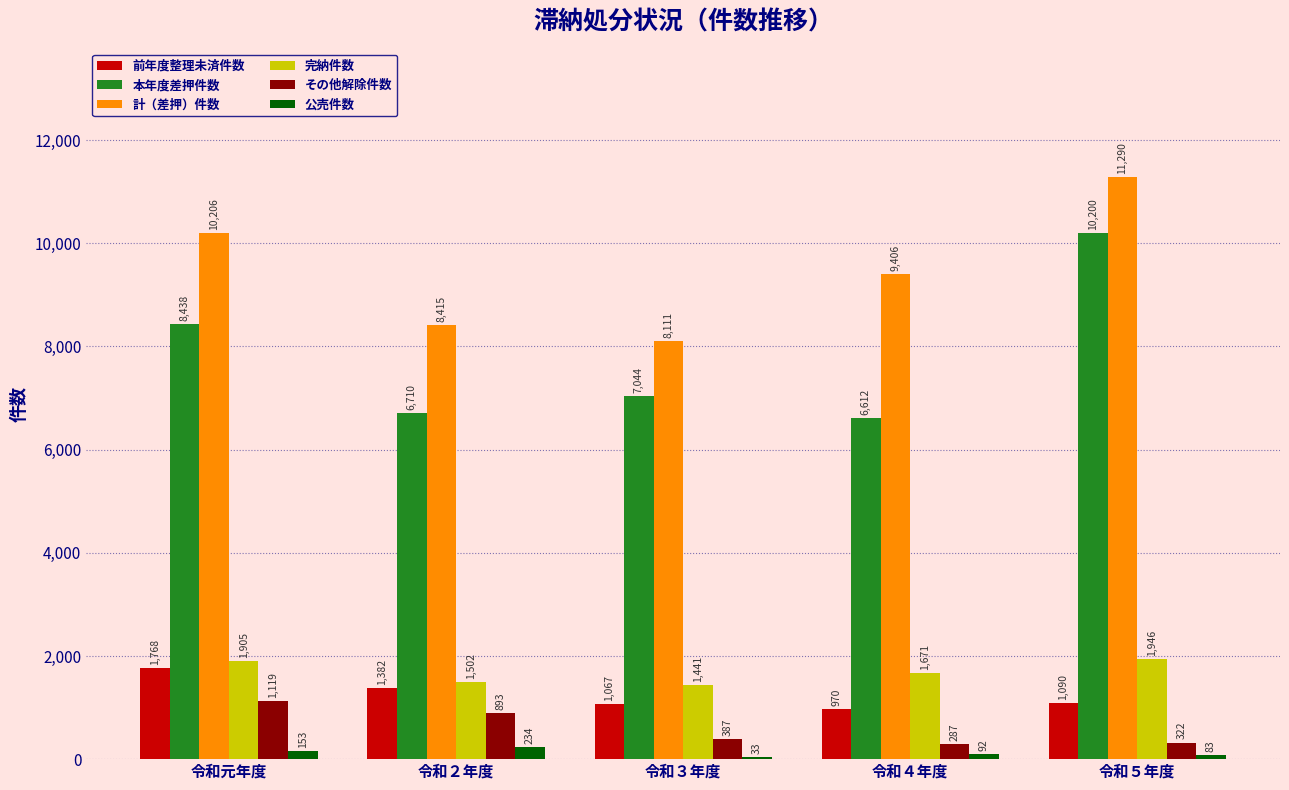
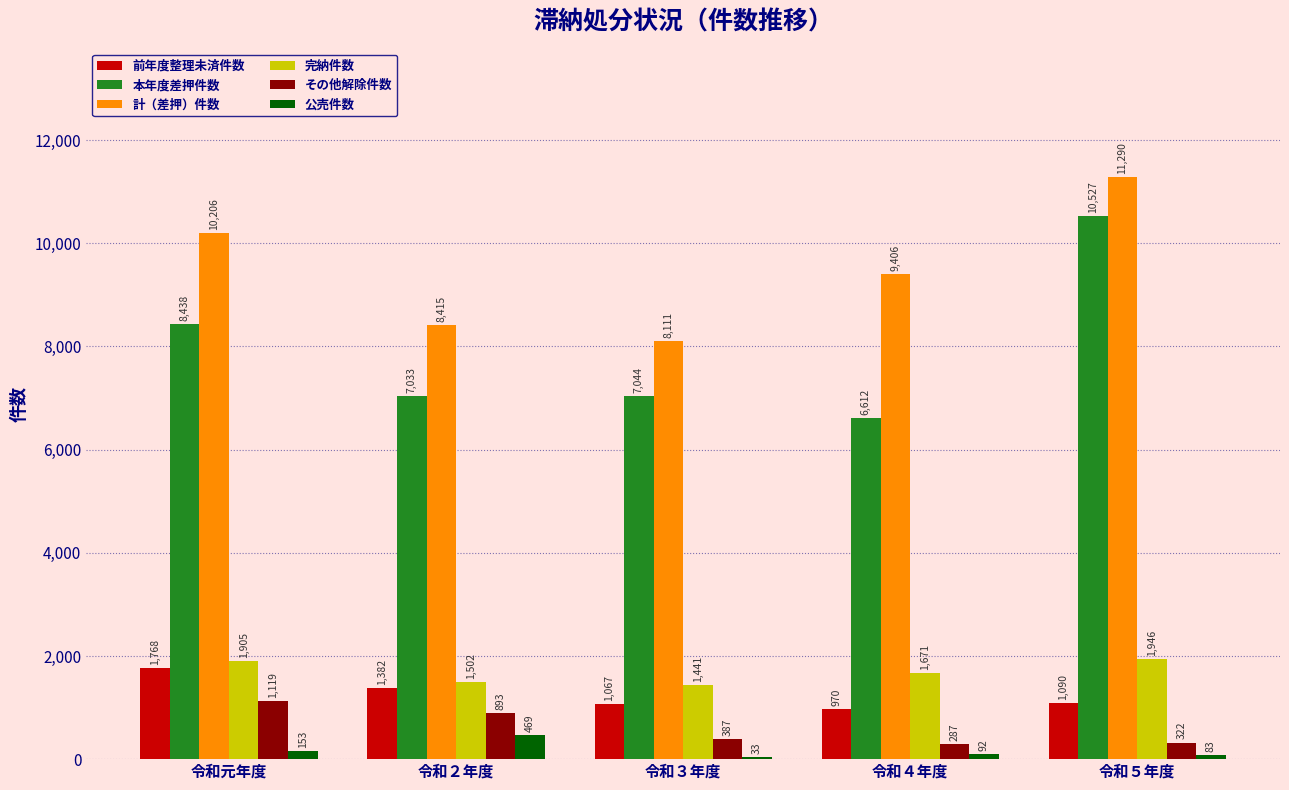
本年度差押件数, 令和２年度: 6,710 -> 7,033
公売件数, 令和２年度: 234 -> 469
本年度差押件数, 令和５年度: 10,200 -> 10,527
